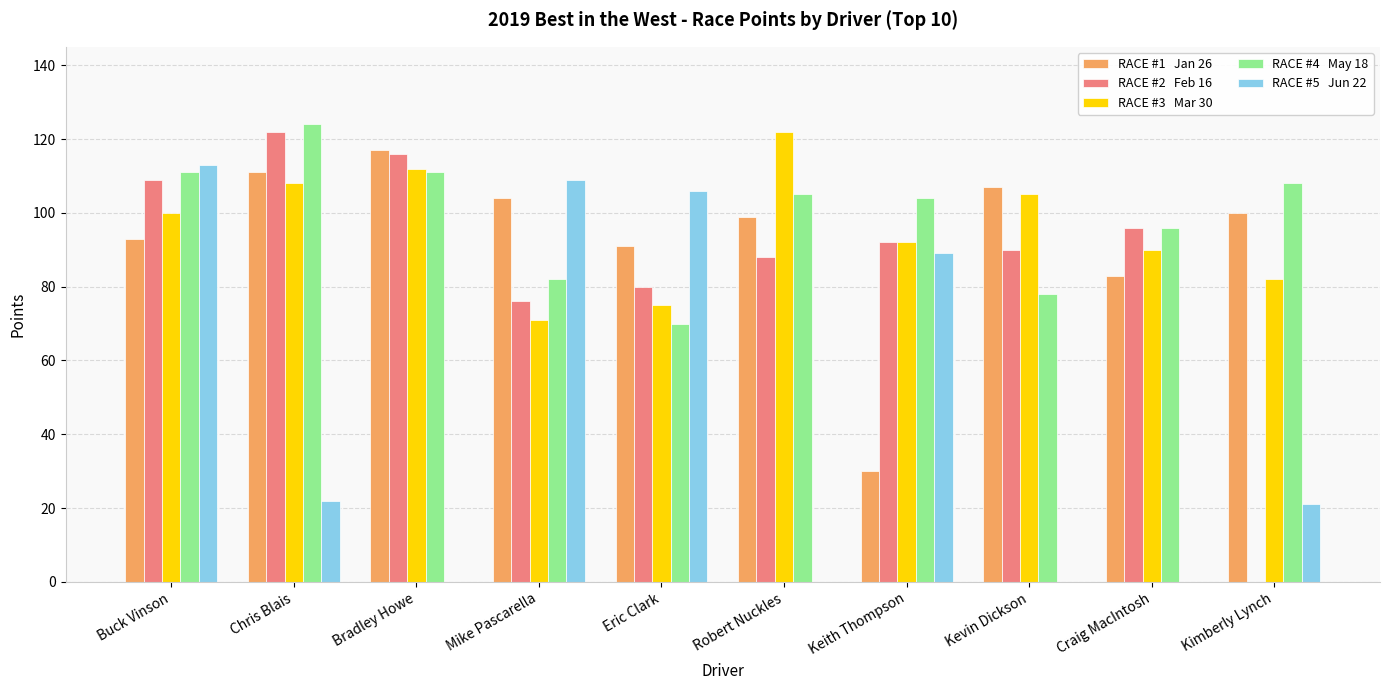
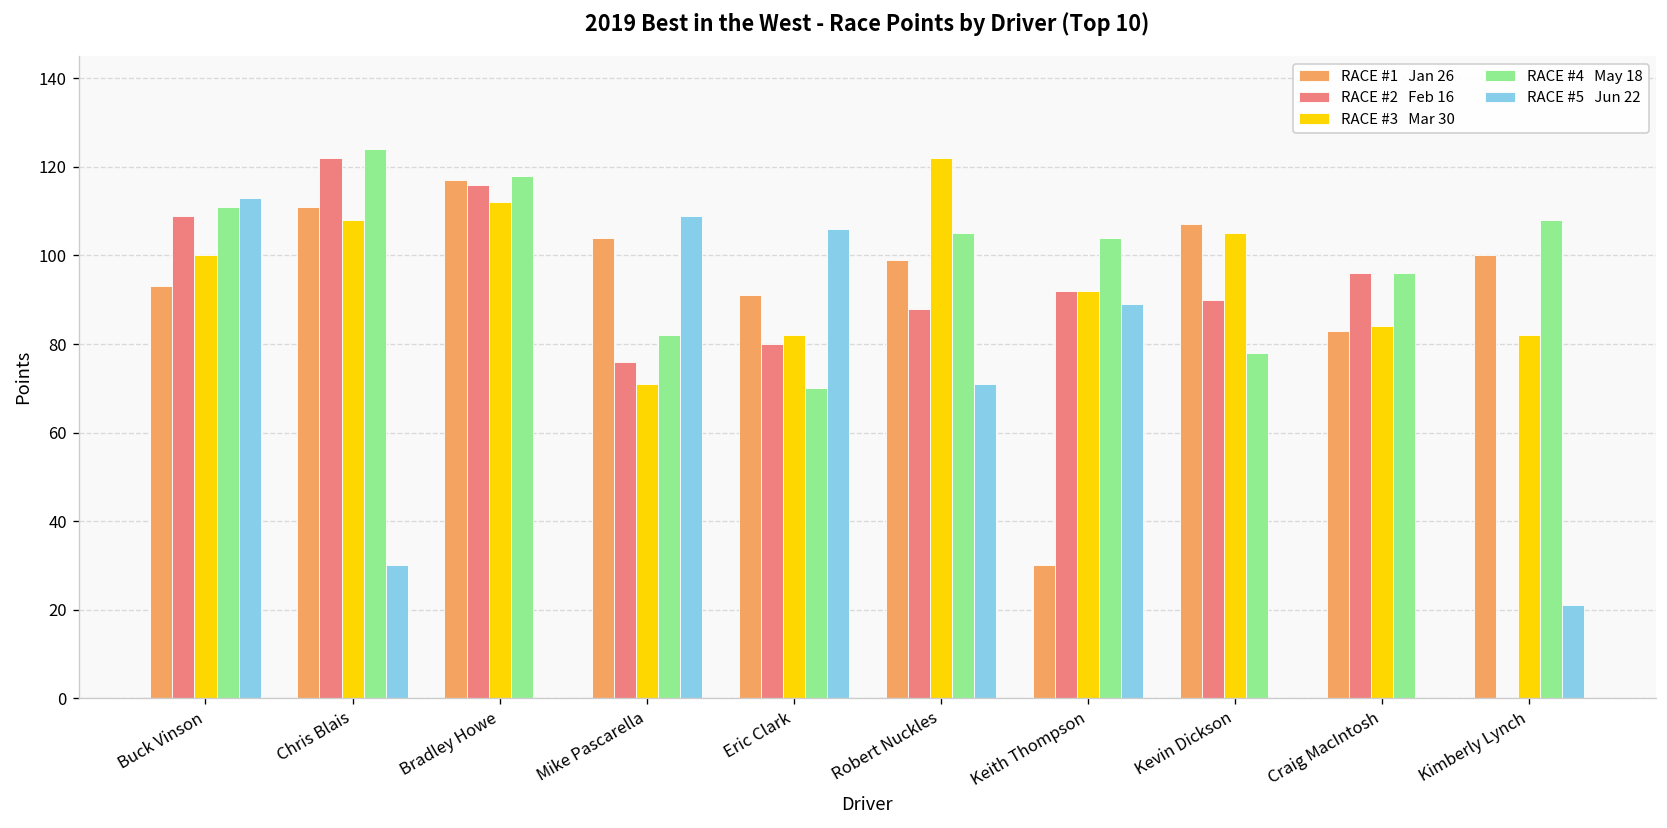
RACE #5 Jun 22, Chris Blais: 22 -> 30
RACE #4 May 18, Bradley Howe: 111 -> 118
RACE #3 Mar 30, Eric Clark: 75 -> 82
RACE #5 Jun 22, Robert Nuckles: 0 -> 71
RACE #3 Mar 30, Craig MacIntosh: 90 -> 84
